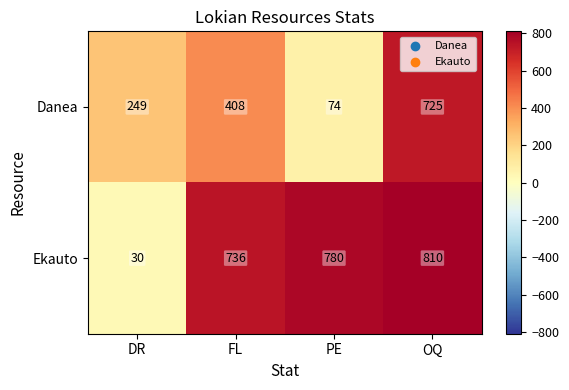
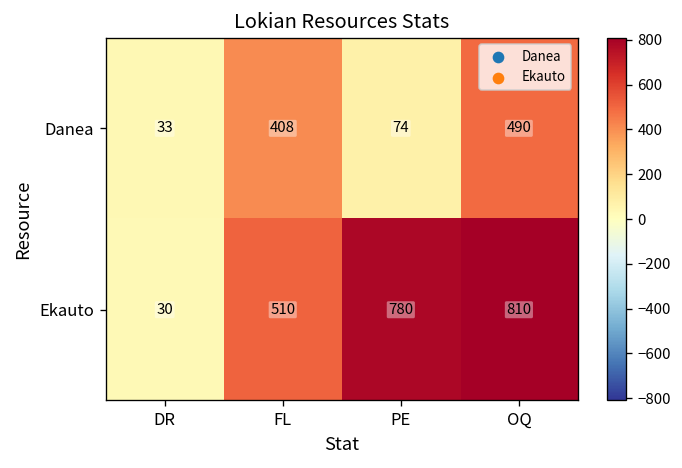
Danea, DR: 249 -> 33
Danea, OQ: 725 -> 490
Ekauto, FL: 736 -> 510
